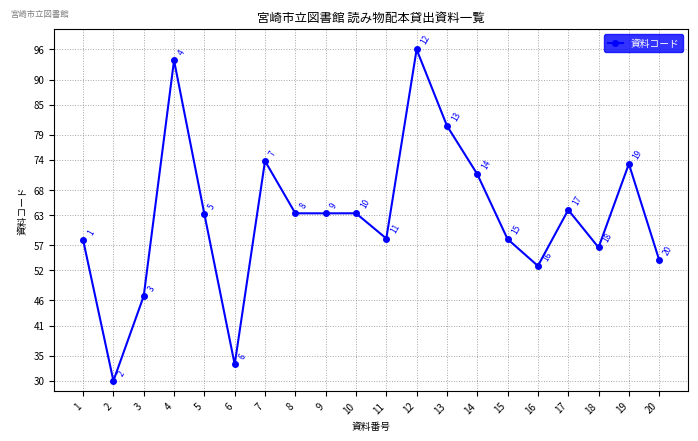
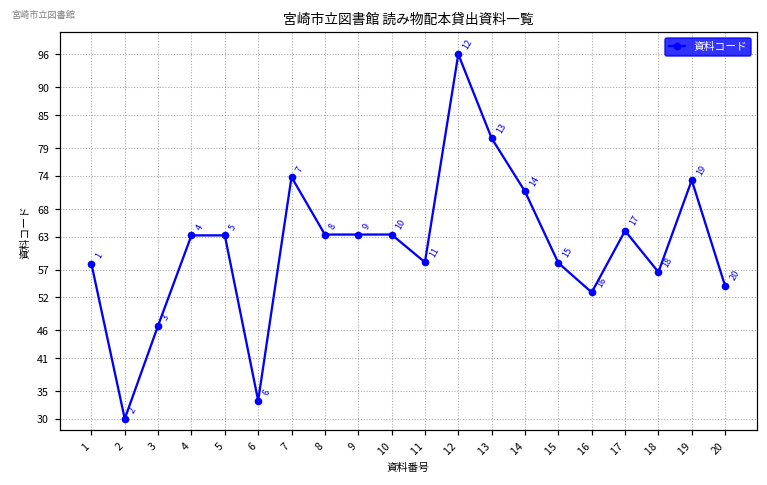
4: 94 -> 63
